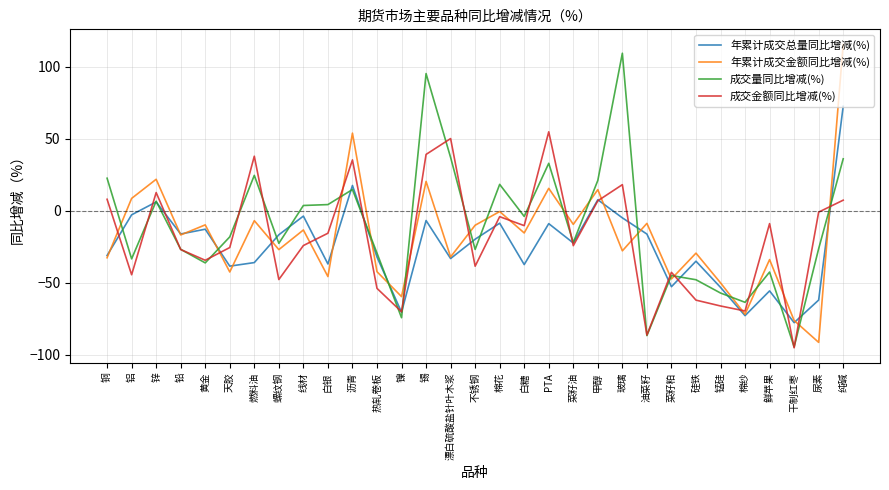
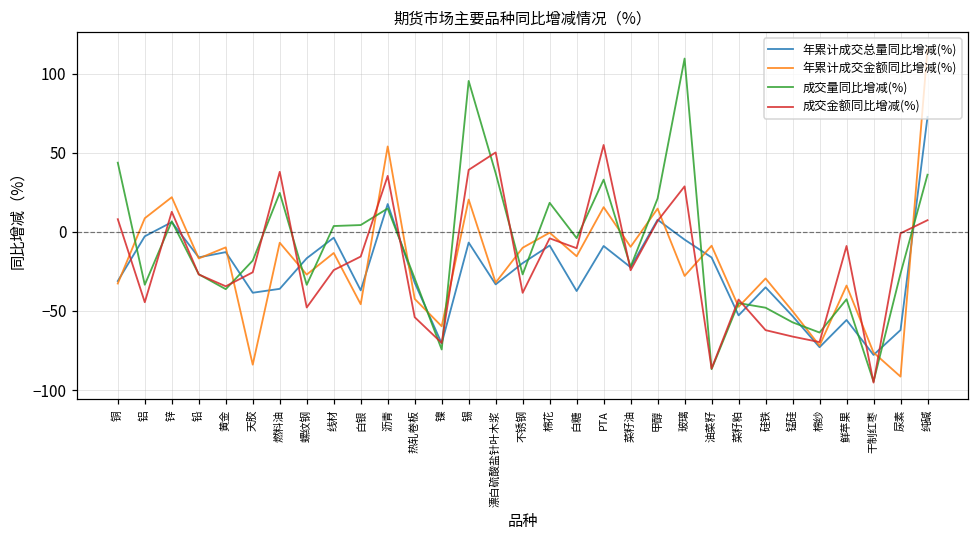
成交量同比增减(%), 铜: 23 -> 44
年累计成交金额同比增减(%), 天胶: -43 -> -84
成交量同比增减(%), 螺纹钢: -23 -> -33
成交金额同比增减(%), 玻璃: 18 -> 29
